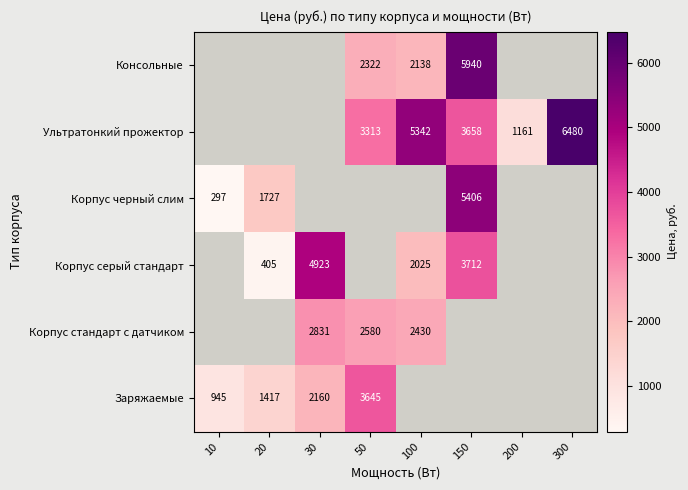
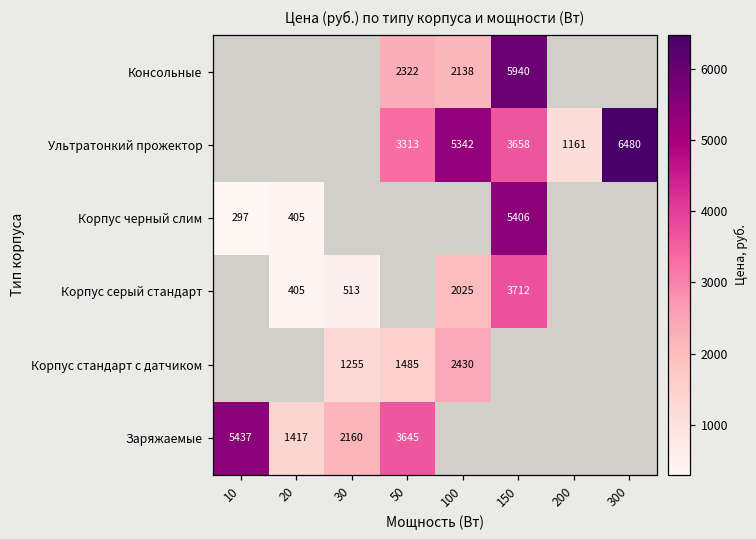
Корпус черный слим, 20: 1727 -> 405
Корпус серый стандарт, 30: 4923 -> 513
Корпус стандарт с датчиком, 30: 2831 -> 1255
Корпус стандарт с датчиком, 50: 2580 -> 1485
Заряжаемые, 10: 945 -> 5437
